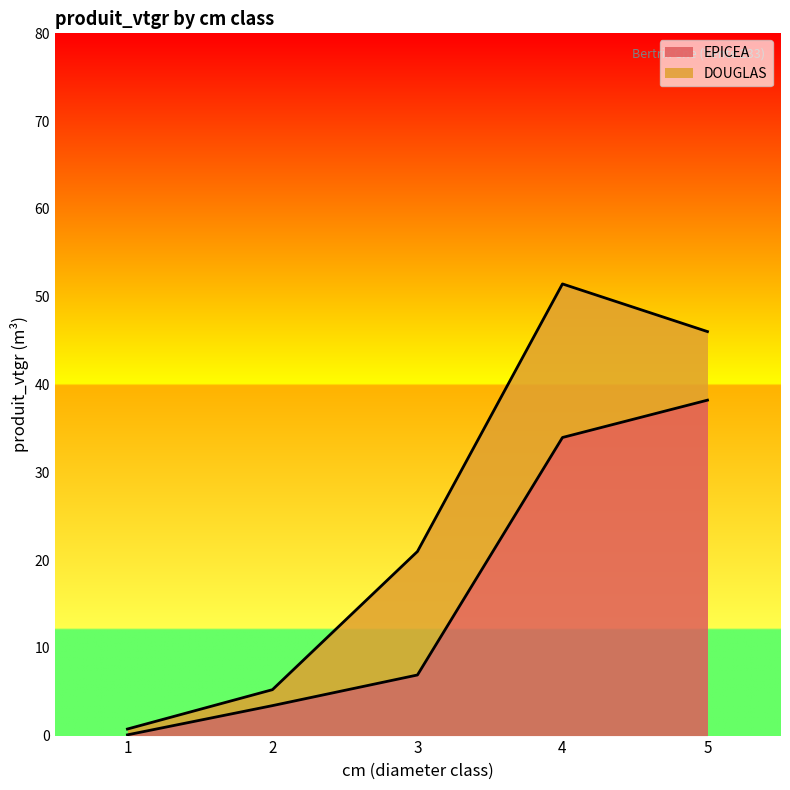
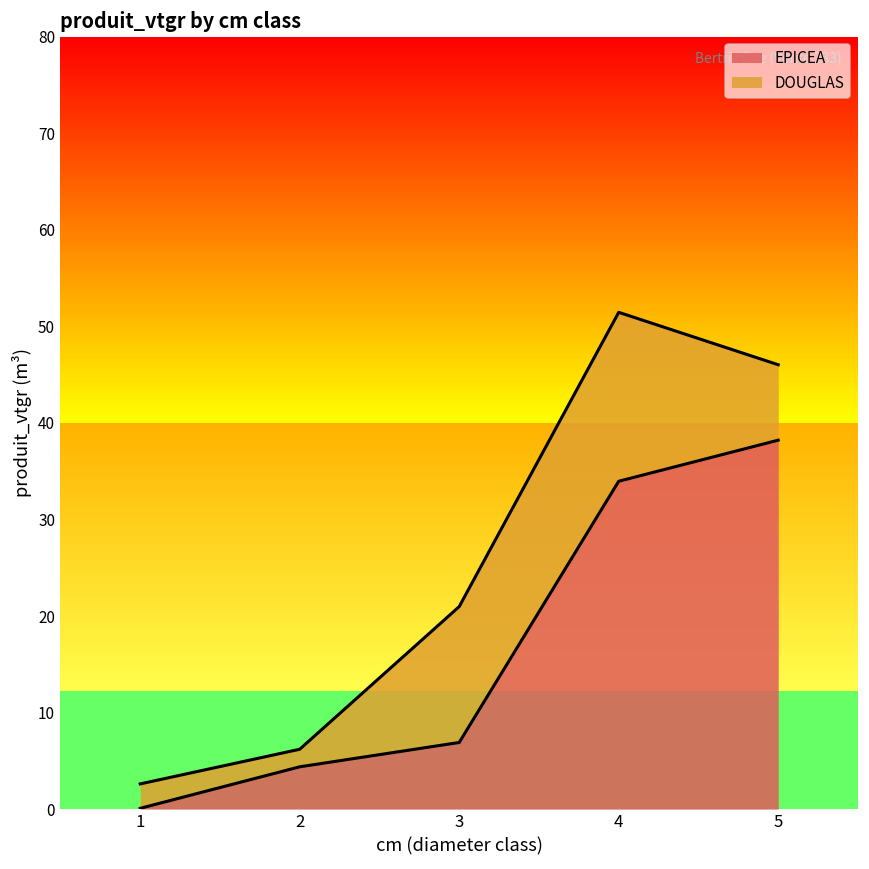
DOUGLAS, 1: 1 -> 3
EPICEA, 2: 3 -> 4
